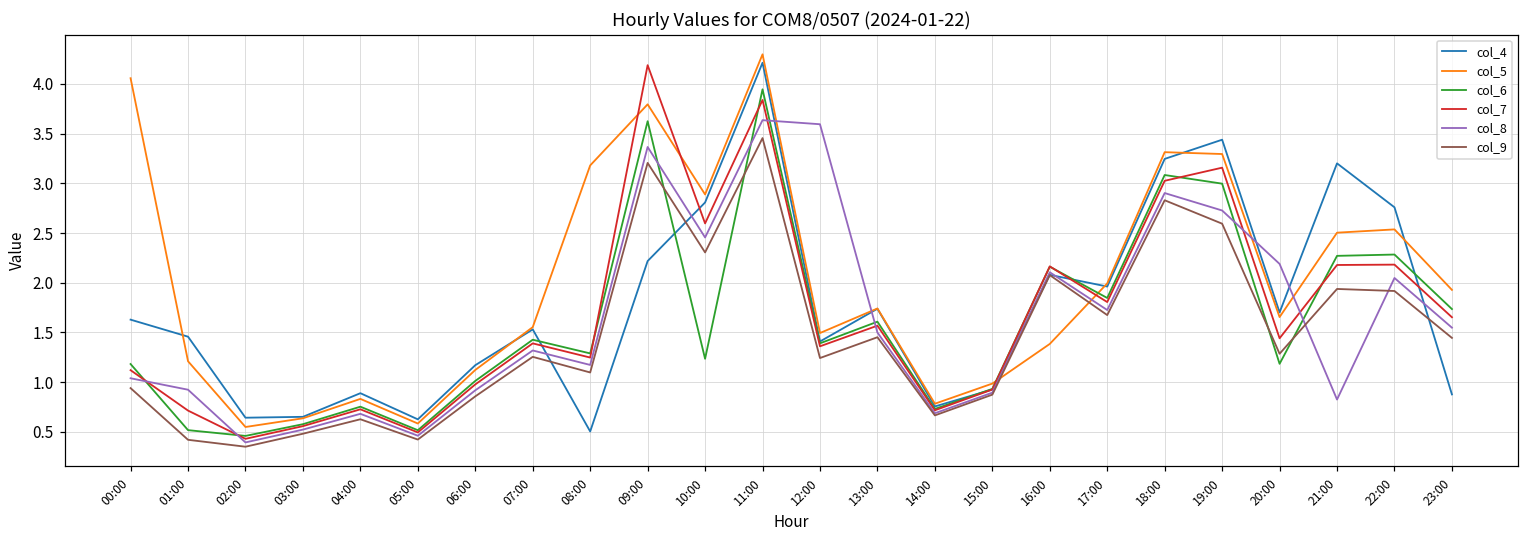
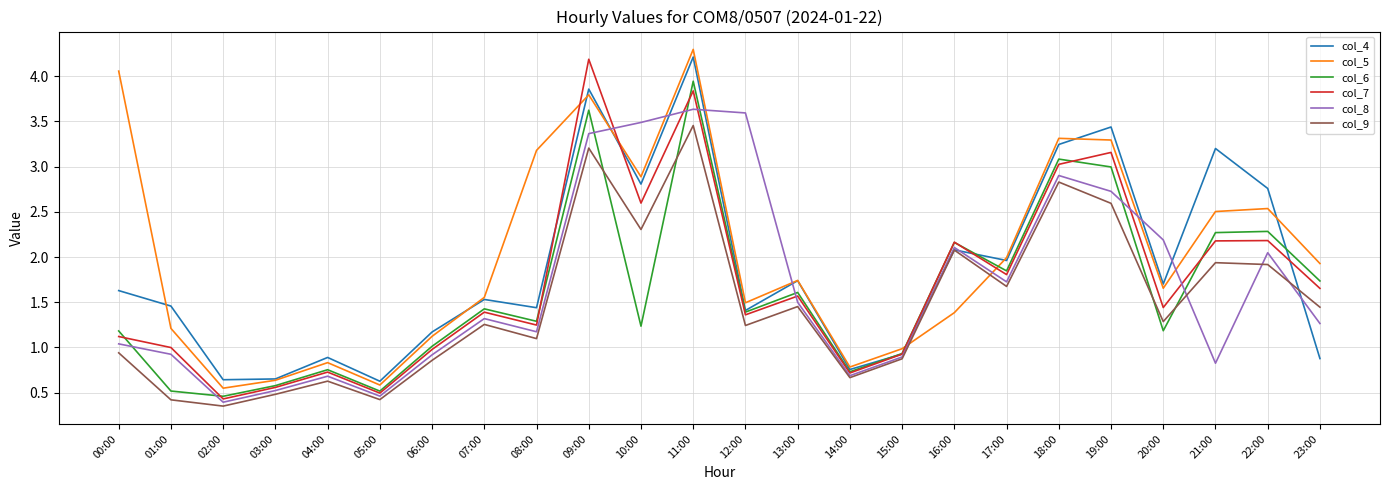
col_7, 01:00: 0.7 -> 1.0
col_4, 08:00: 0.5 -> 1.4
col_4, 09:00: 2.2 -> 3.9
col_8, 10:00: 2.5 -> 3.5
col_8, 23:00: 1.5 -> 1.3
